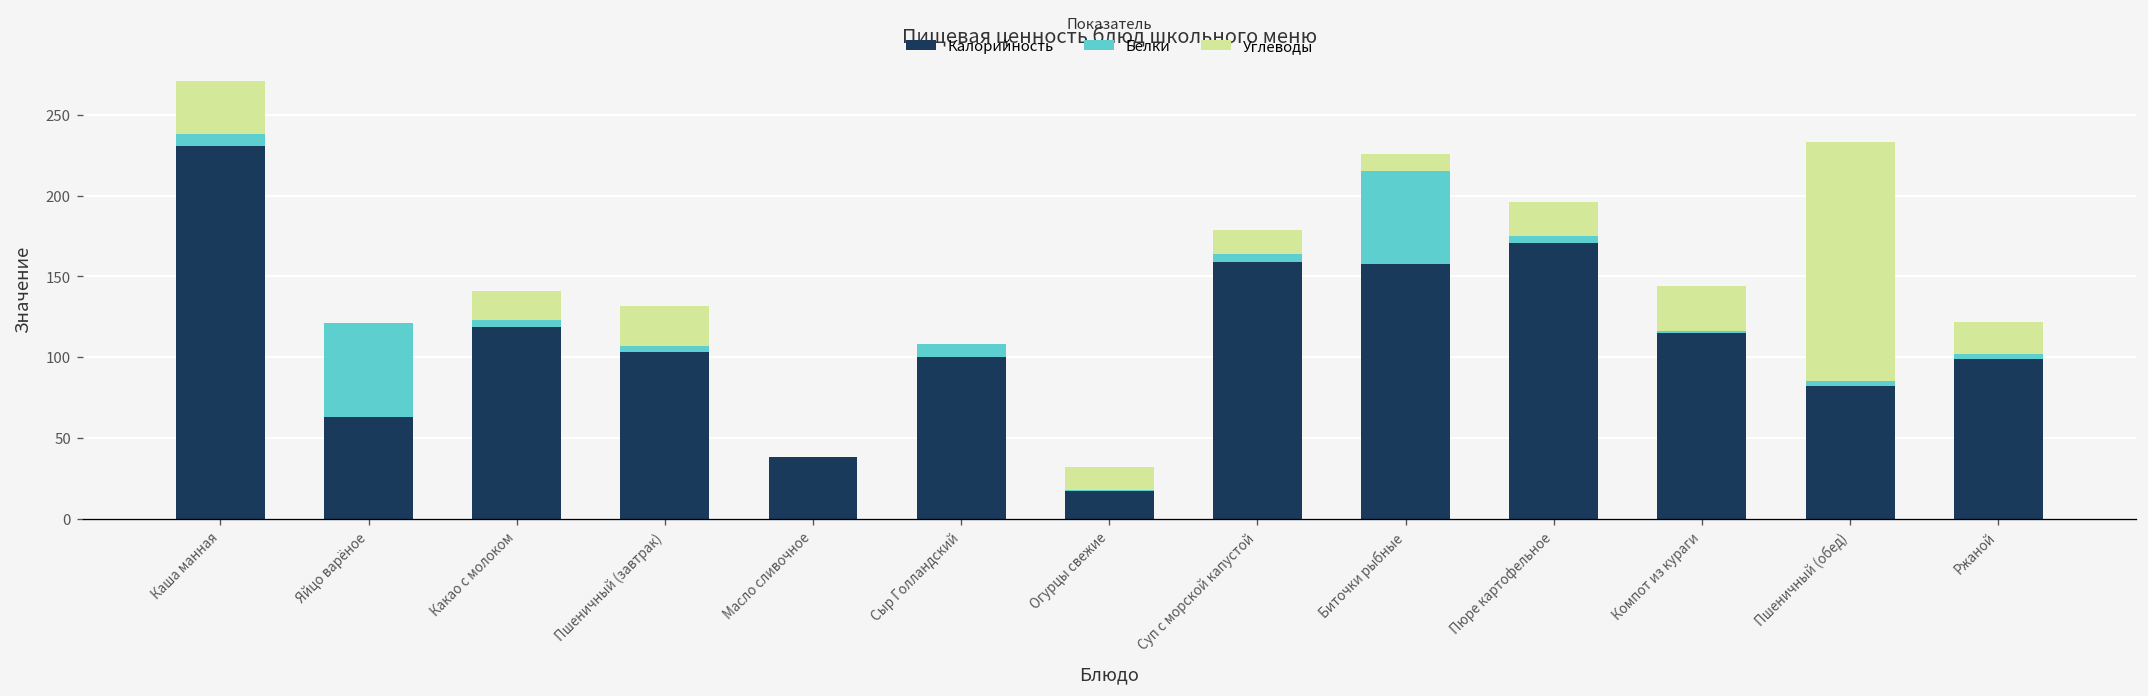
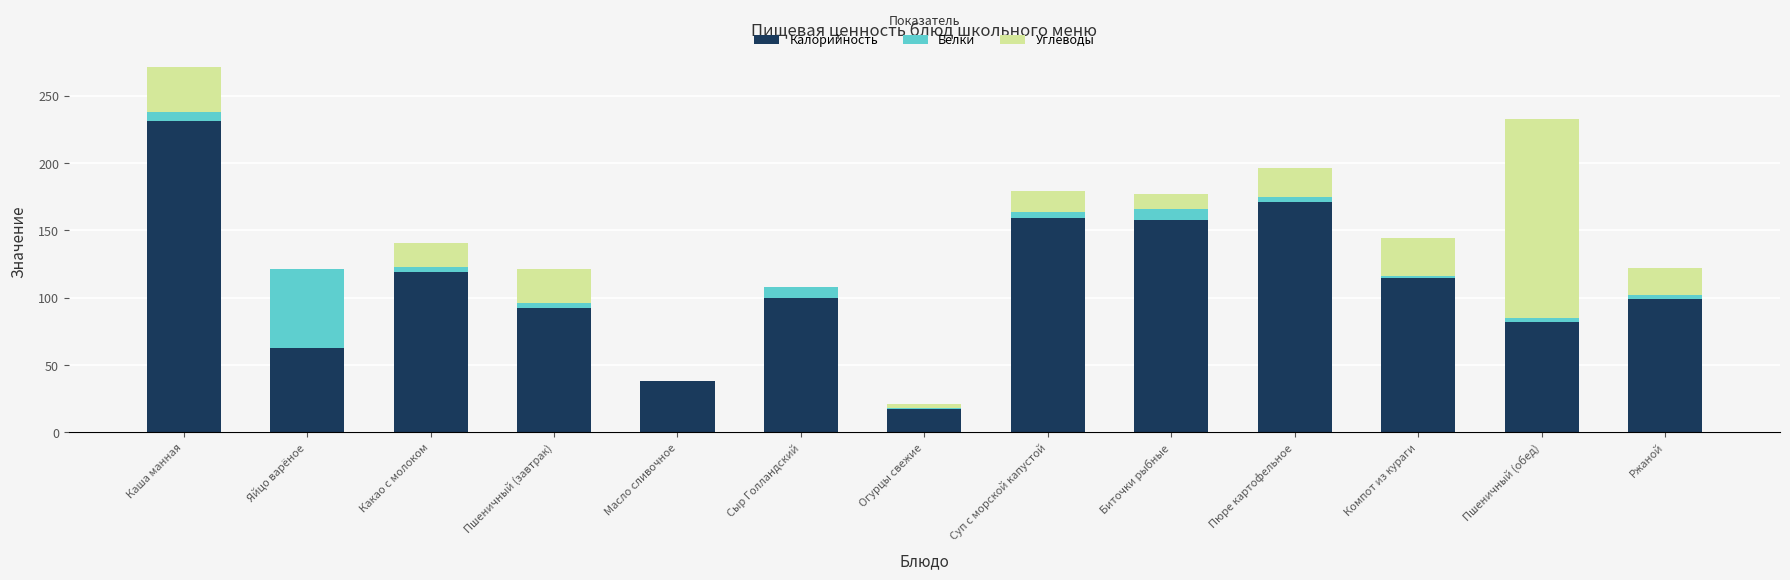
Калорийность, Пшеничный (завтрак): 103 -> 92
Углеводы, Огурцы свежие: 14 -> 3
Белки, Биточки рыбные: 57 -> 8
